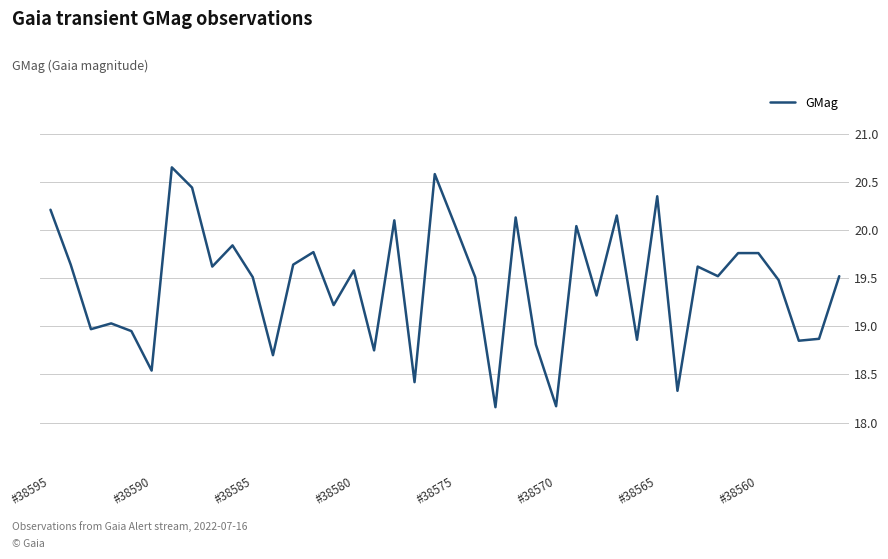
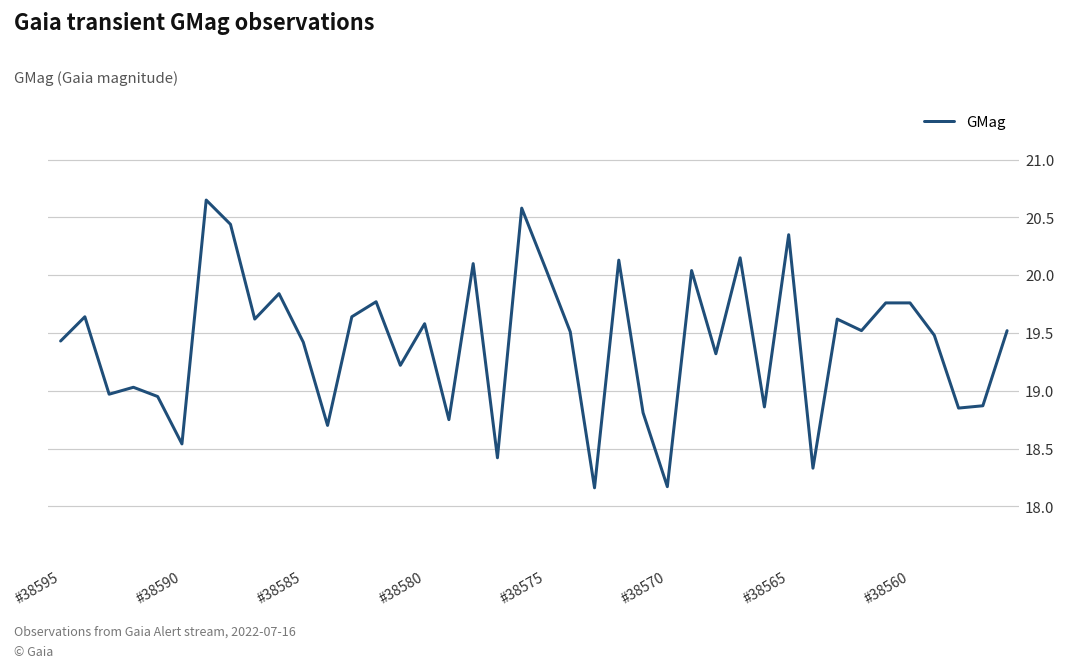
#38595: 20.2 -> 19.4
#38585: 19.5 -> 19.4
